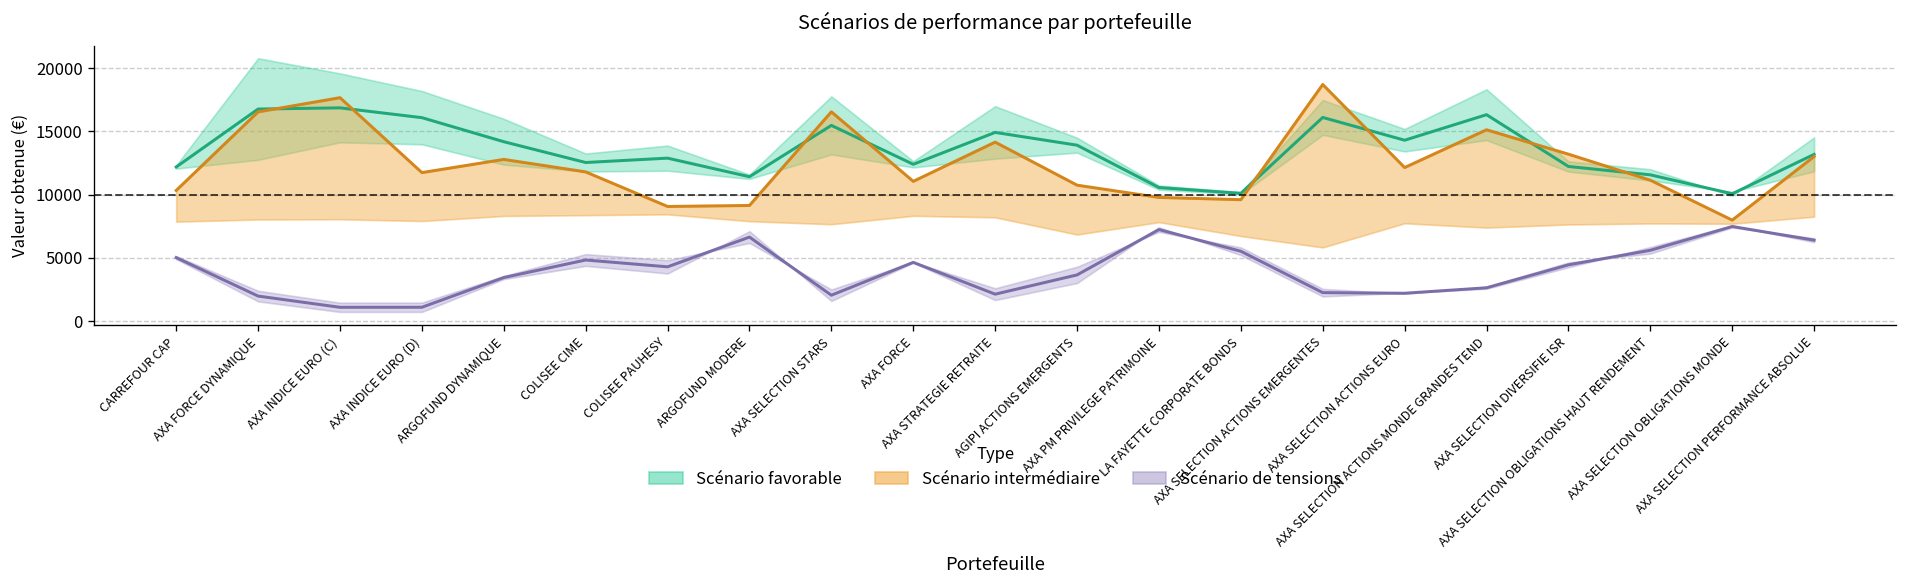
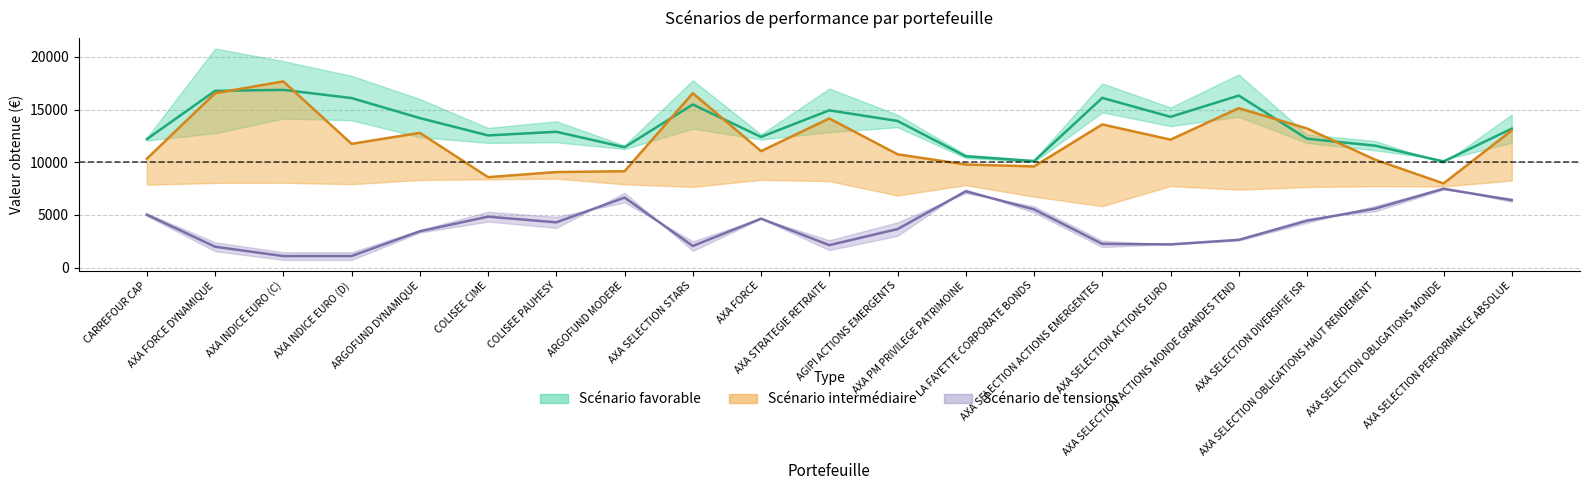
Scénario intermédiaire, COLISEE CIME: 11800 -> 8600
Scénario intermédiaire, AXA SELECTION ACTIONS EMERGENTES: 18700 -> 13600
Scénario intermédiaire, AXA SELECTION OBLIGATIONS HAUT RENDEMENT: 11100 -> 10200
